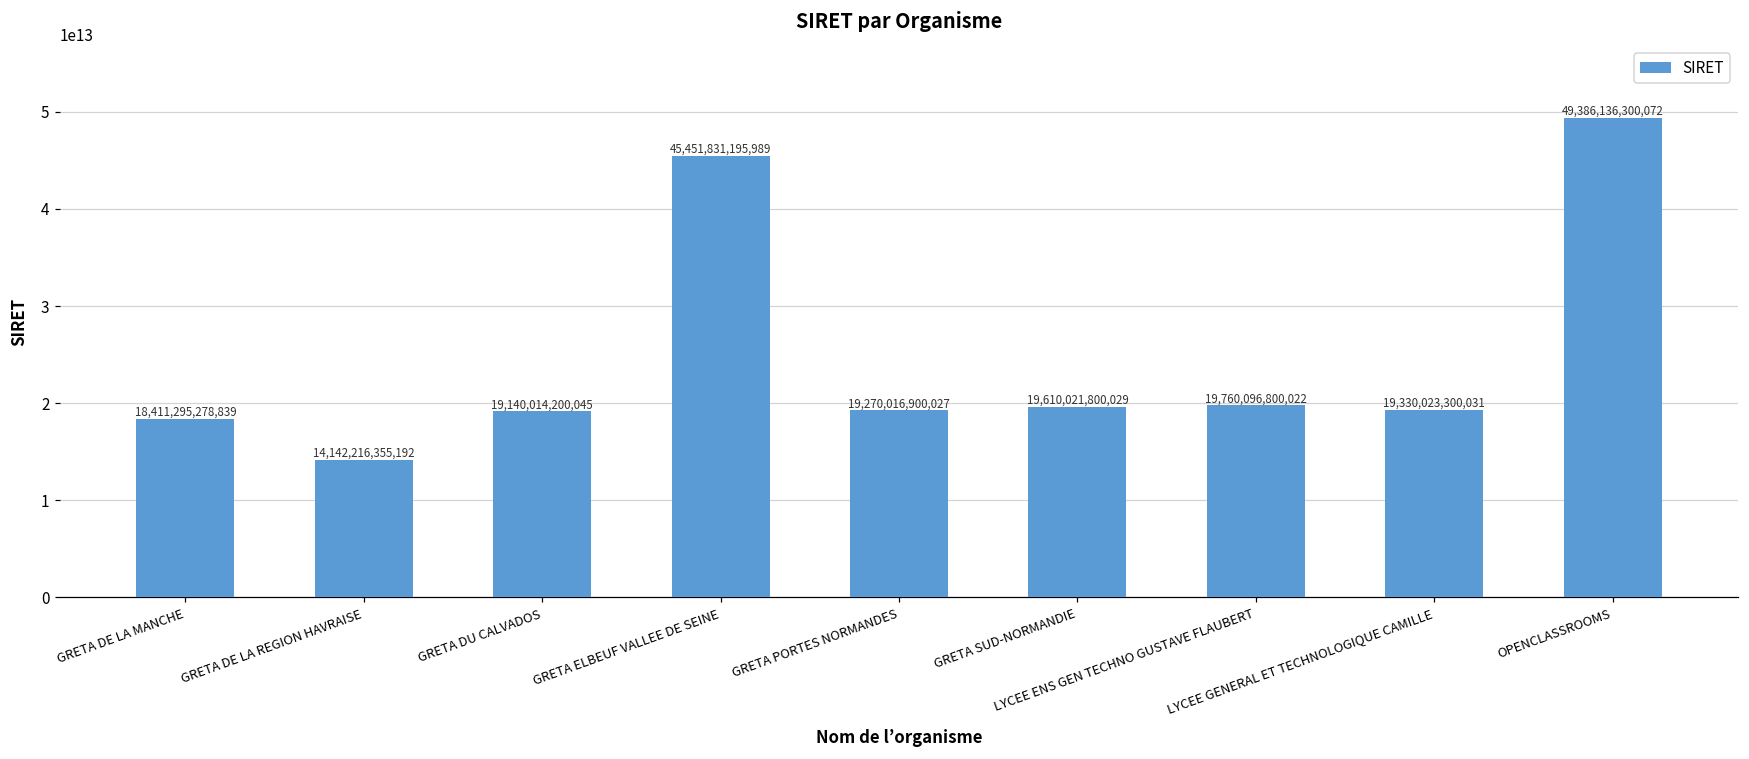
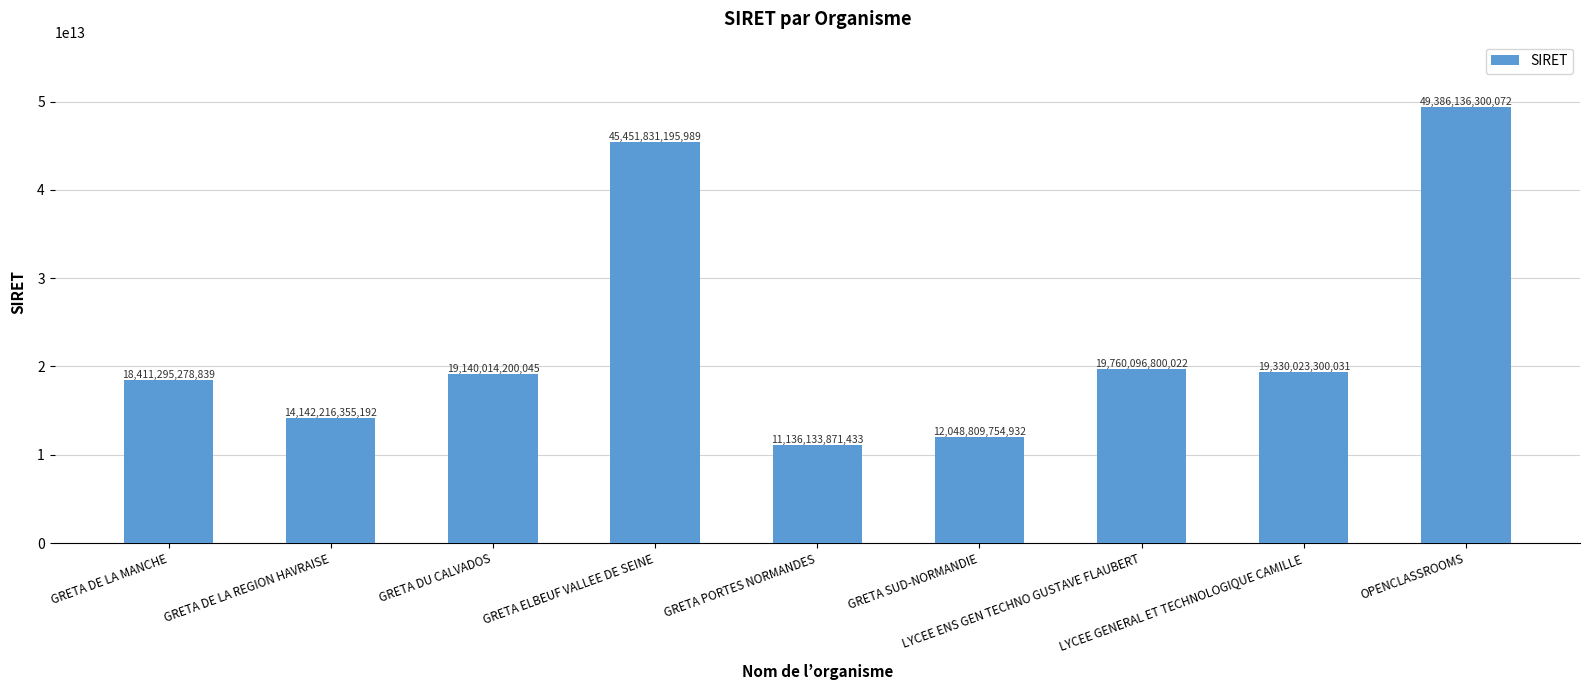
GRETA PORTES NORMANDES: 19,270,016,900,027 -> 11,136,133,871,433
GRETA SUD-NORMANDIE: 19,610,021,800,029 -> 12,048,809,754,932
